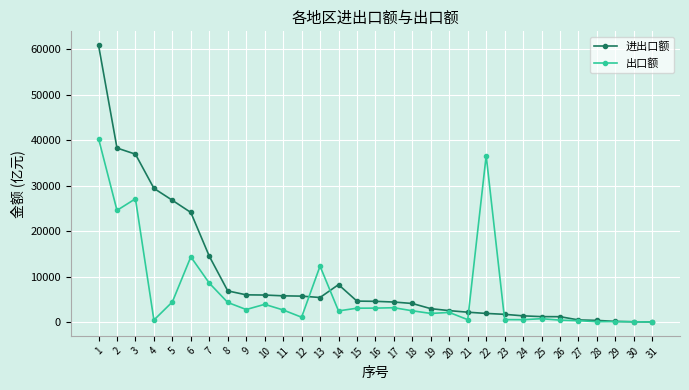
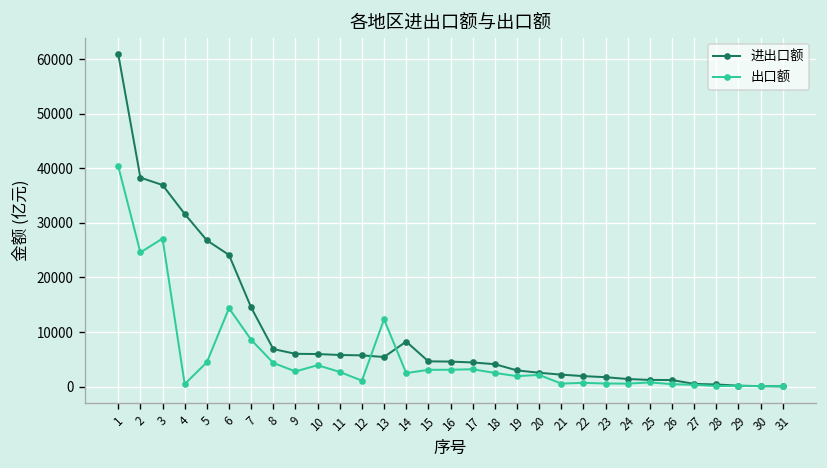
进出口额, 4: 29000 -> 32000
出口额, 22: 37000 -> 1000
